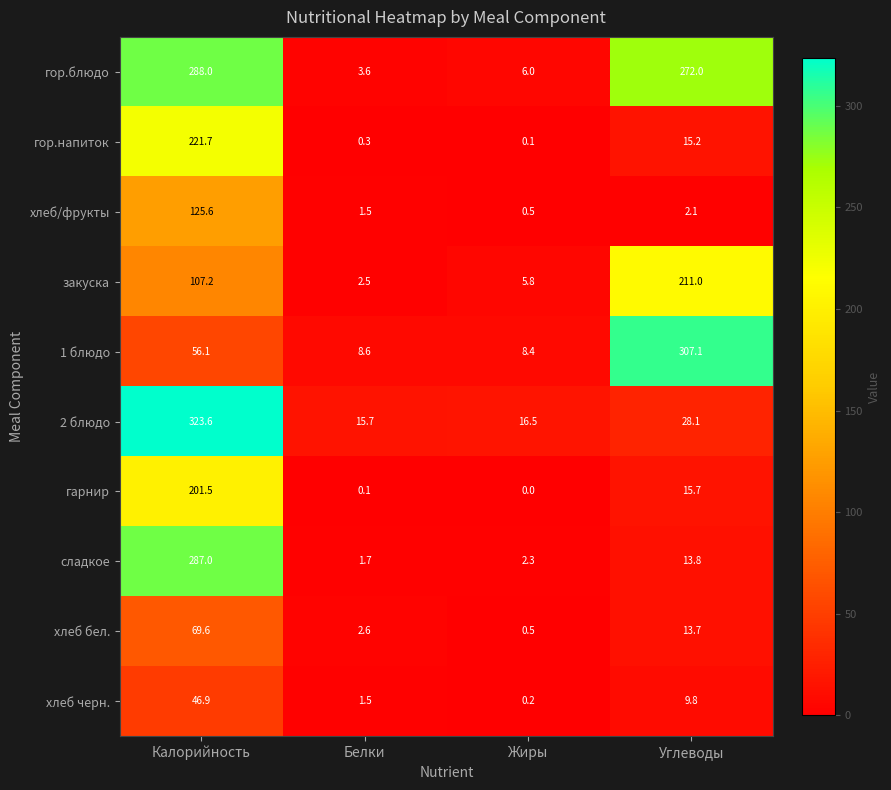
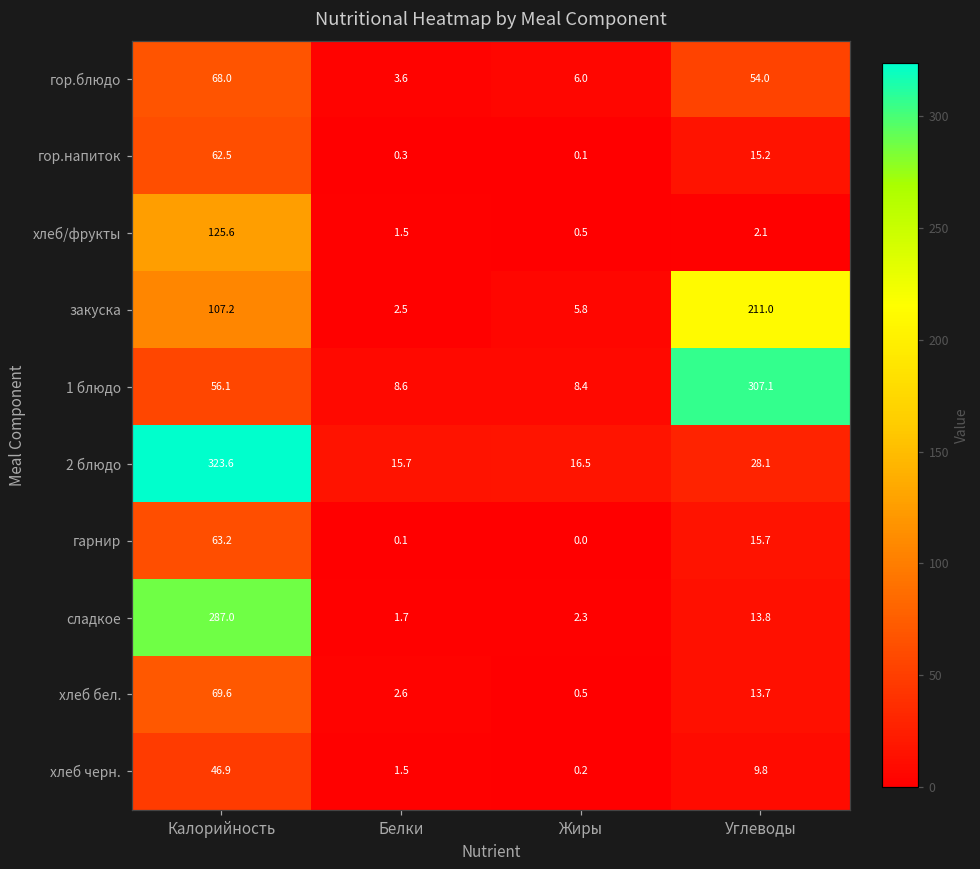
гор.блюдо, Калорийность: 288.0 -> 68.0
гор.блюдо, Углеводы: 272.0 -> 54.0
гор.напиток, Калорийность: 221.7 -> 62.5
гарнир, Калорийность: 201.5 -> 63.2
